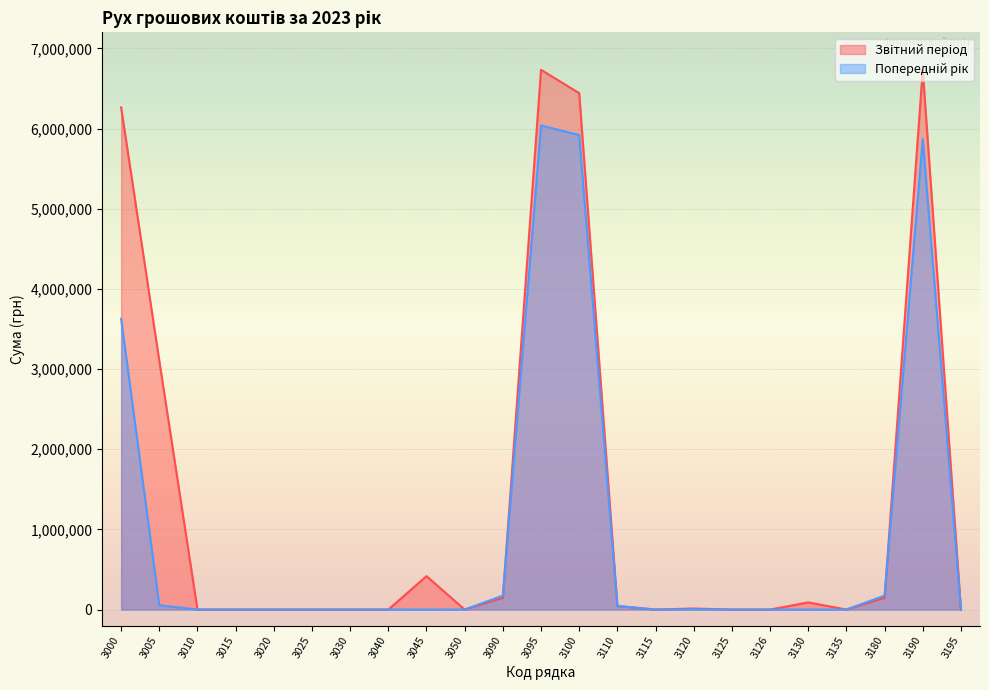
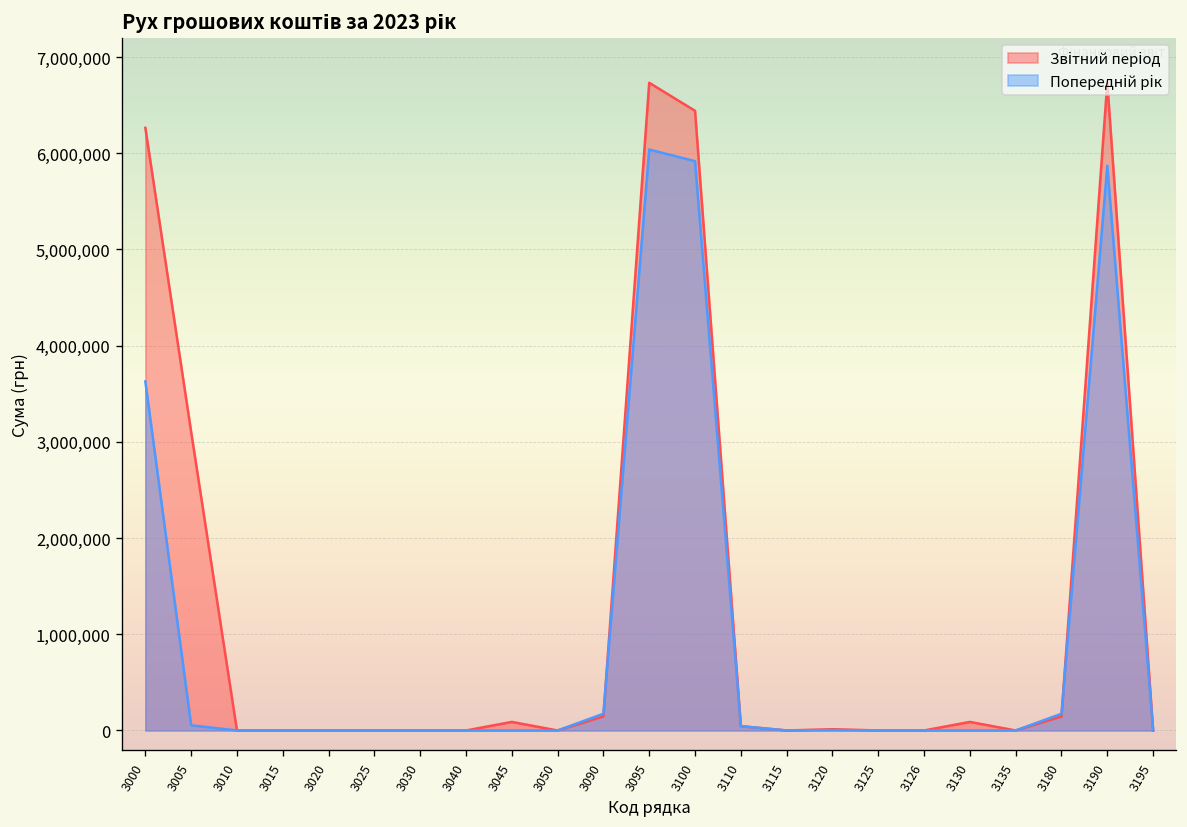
Звітний період, 3045: 400,000 -> 100,000
